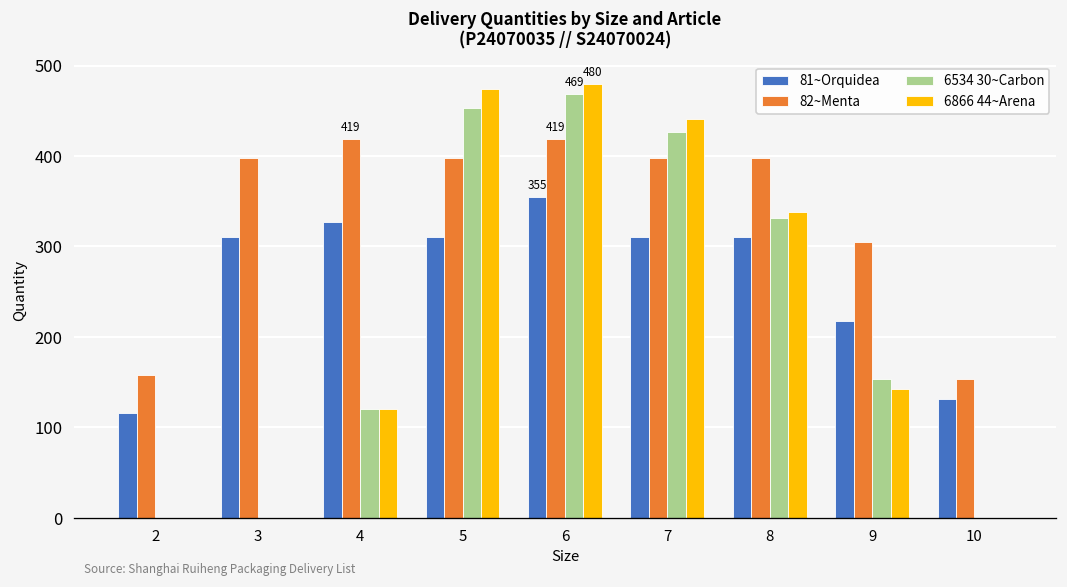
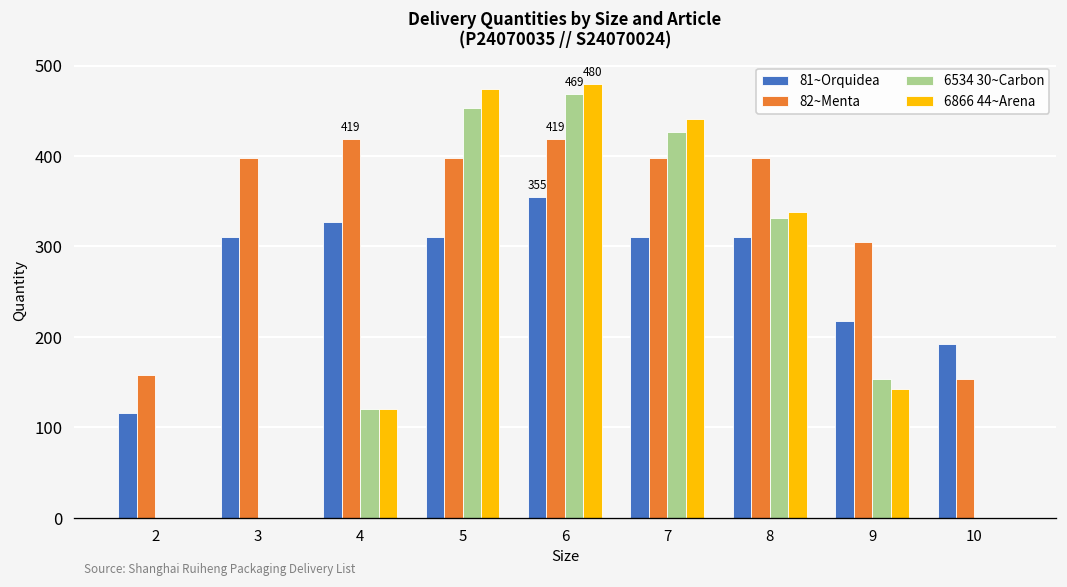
81~Orquidea, 10: 130 -> 190
